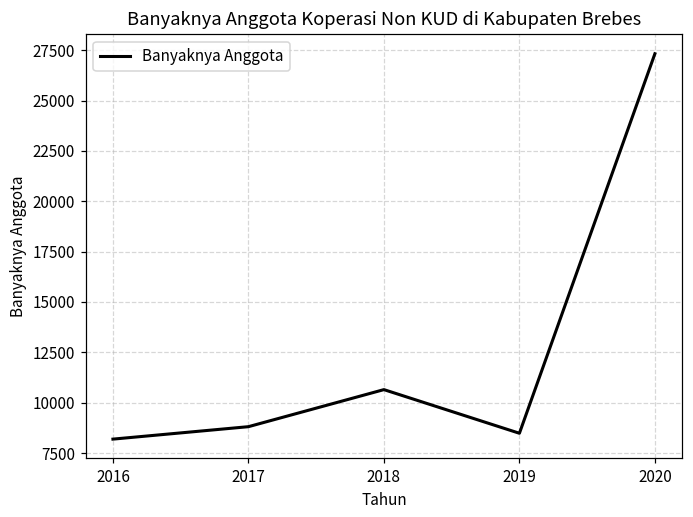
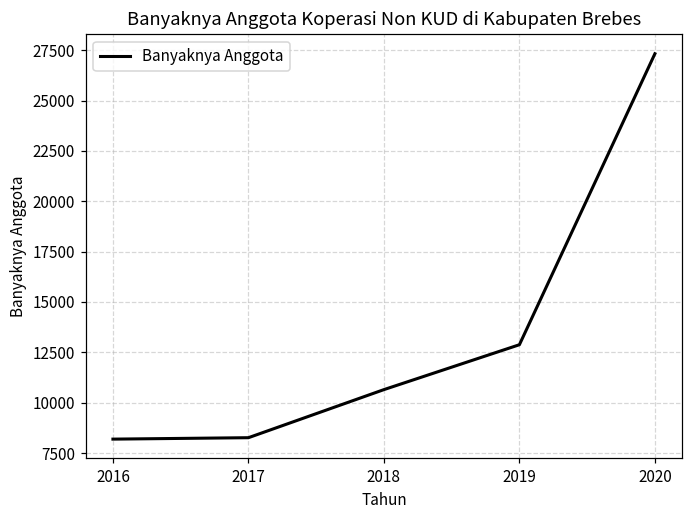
2017: 8800 -> 8300
2019: 8500 -> 12900
